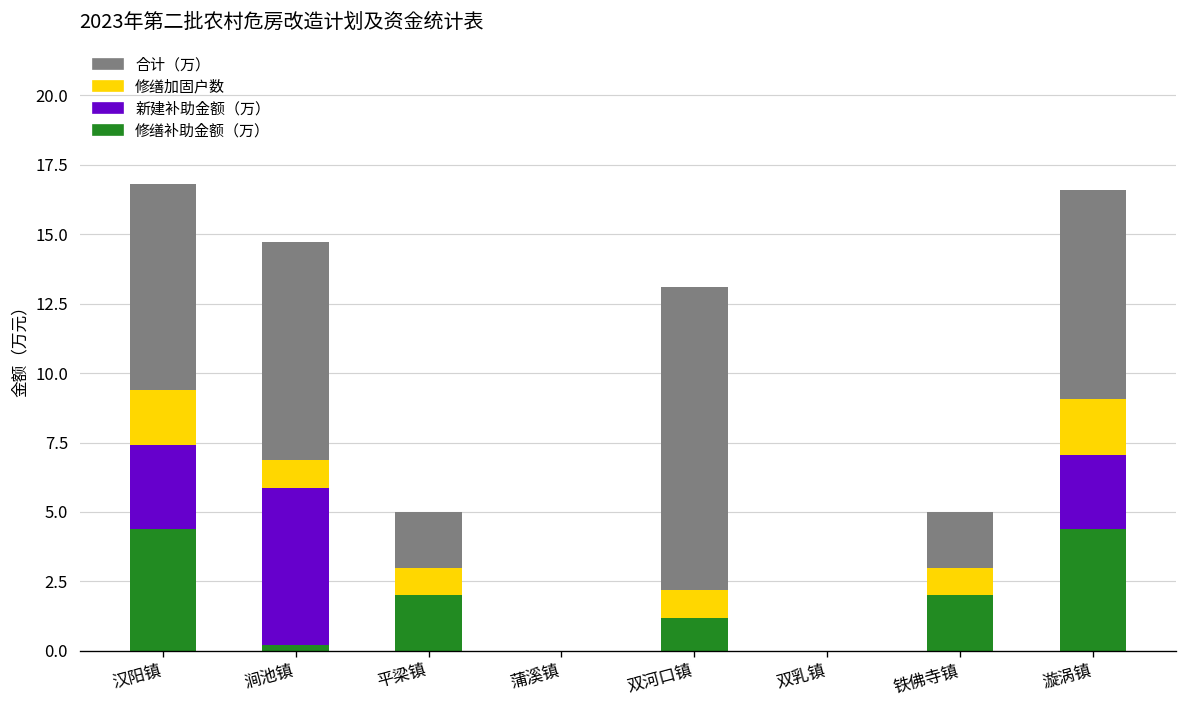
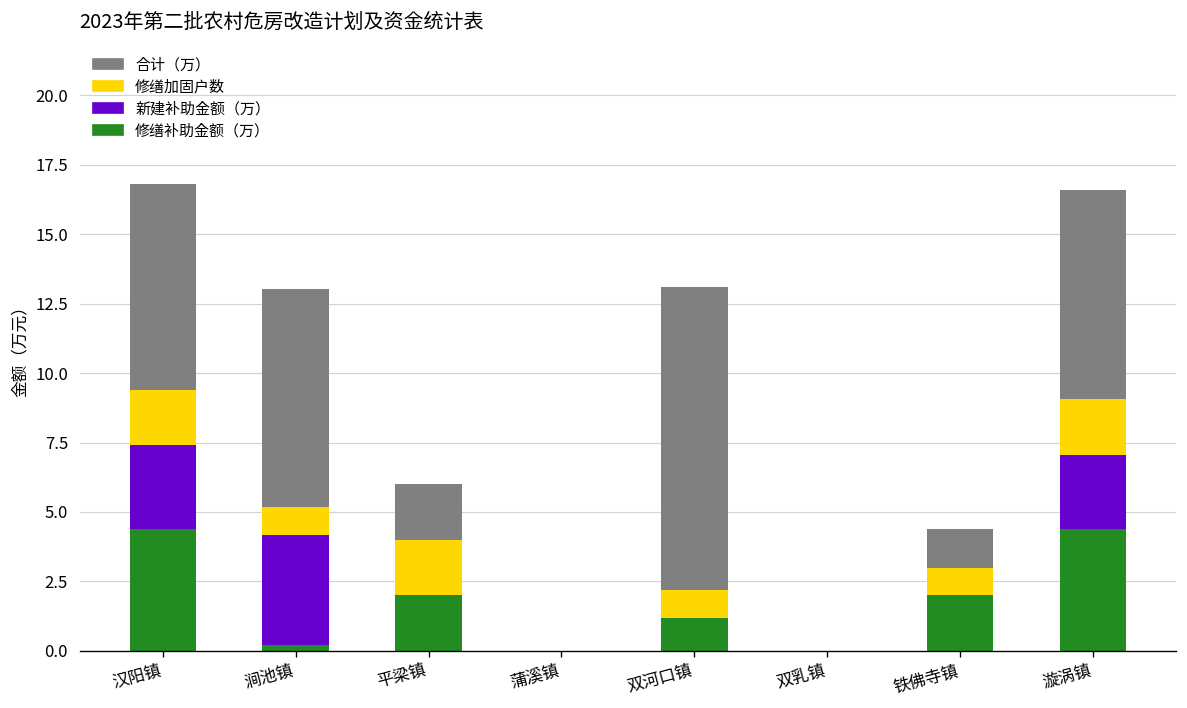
新建补助金额（万）, 涧池镇: 5.7 -> 4.0
修缮加固户数, 平梁镇: 1 -> 2
合计（万）, 铁佛寺镇: 2.0 -> 1.4
